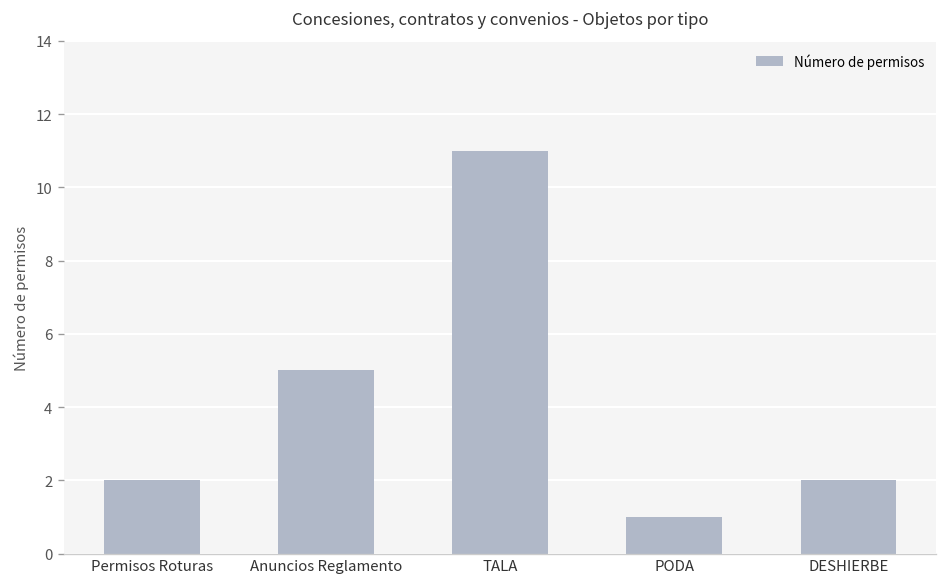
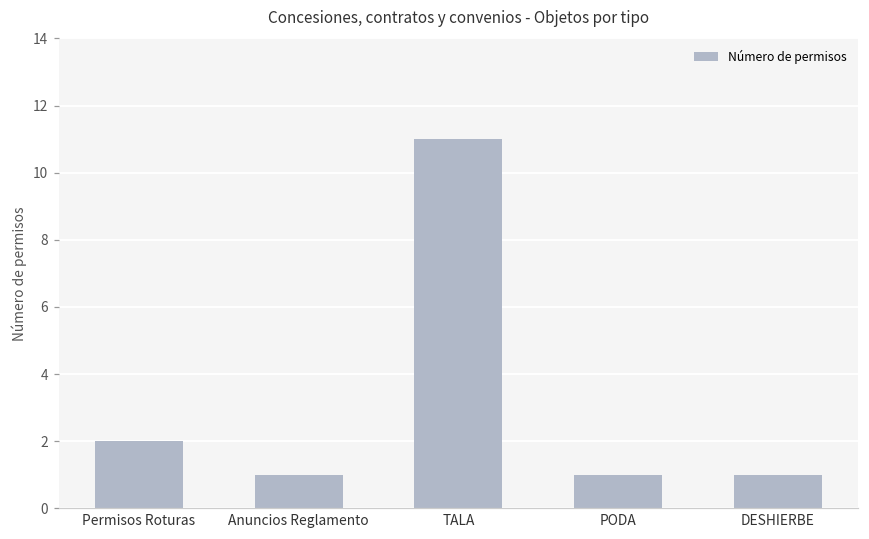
Anuncios Reglamento: 5 -> 1
DESHIERBE: 2 -> 1
